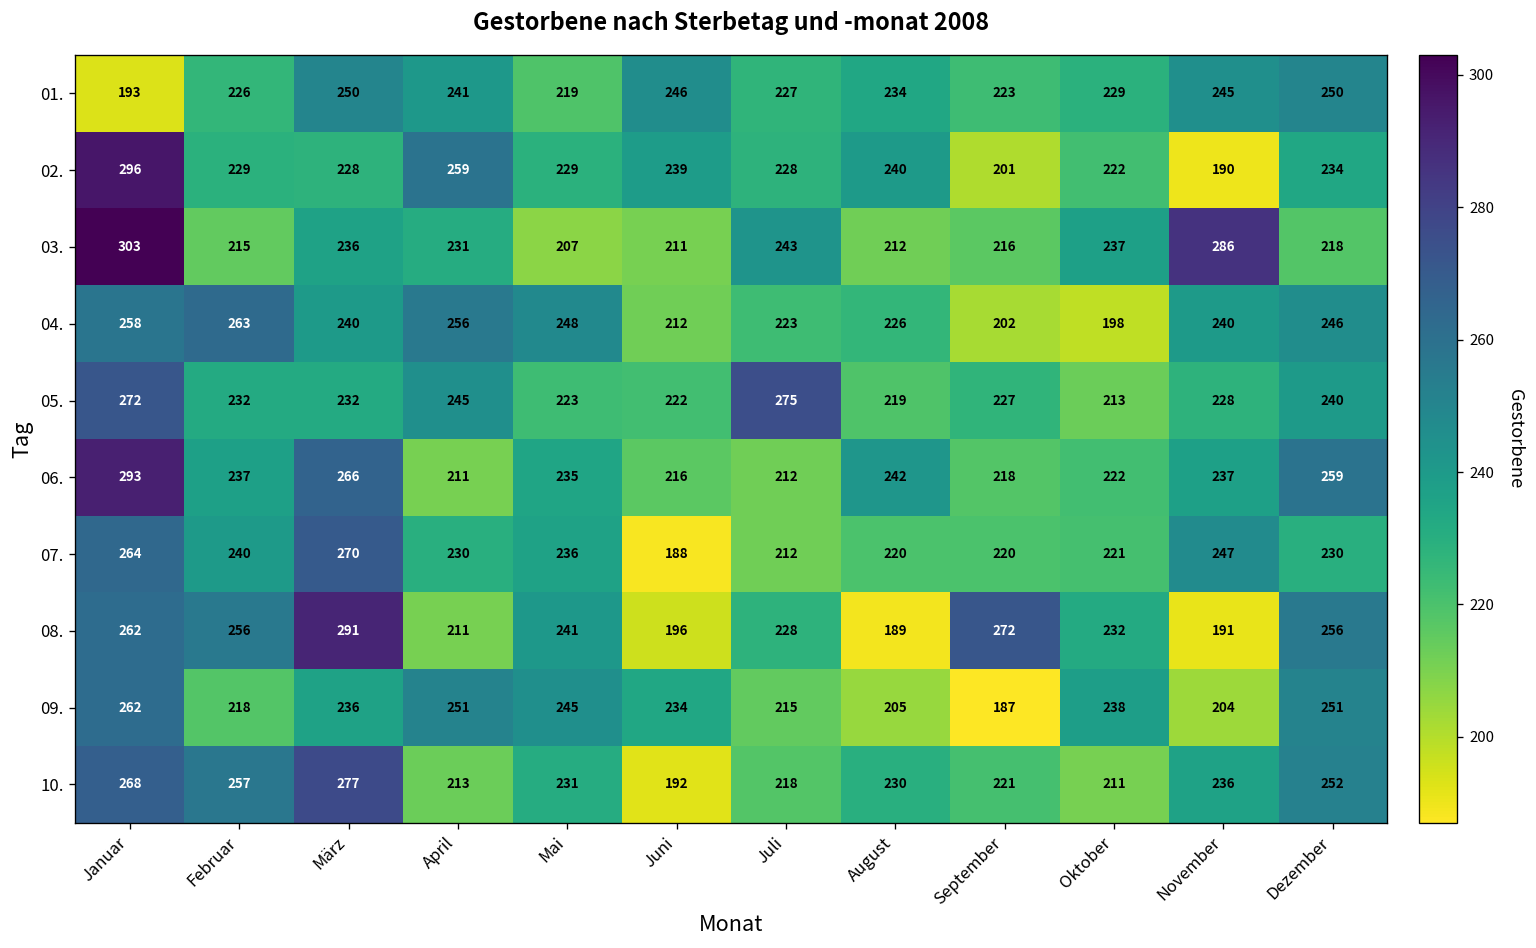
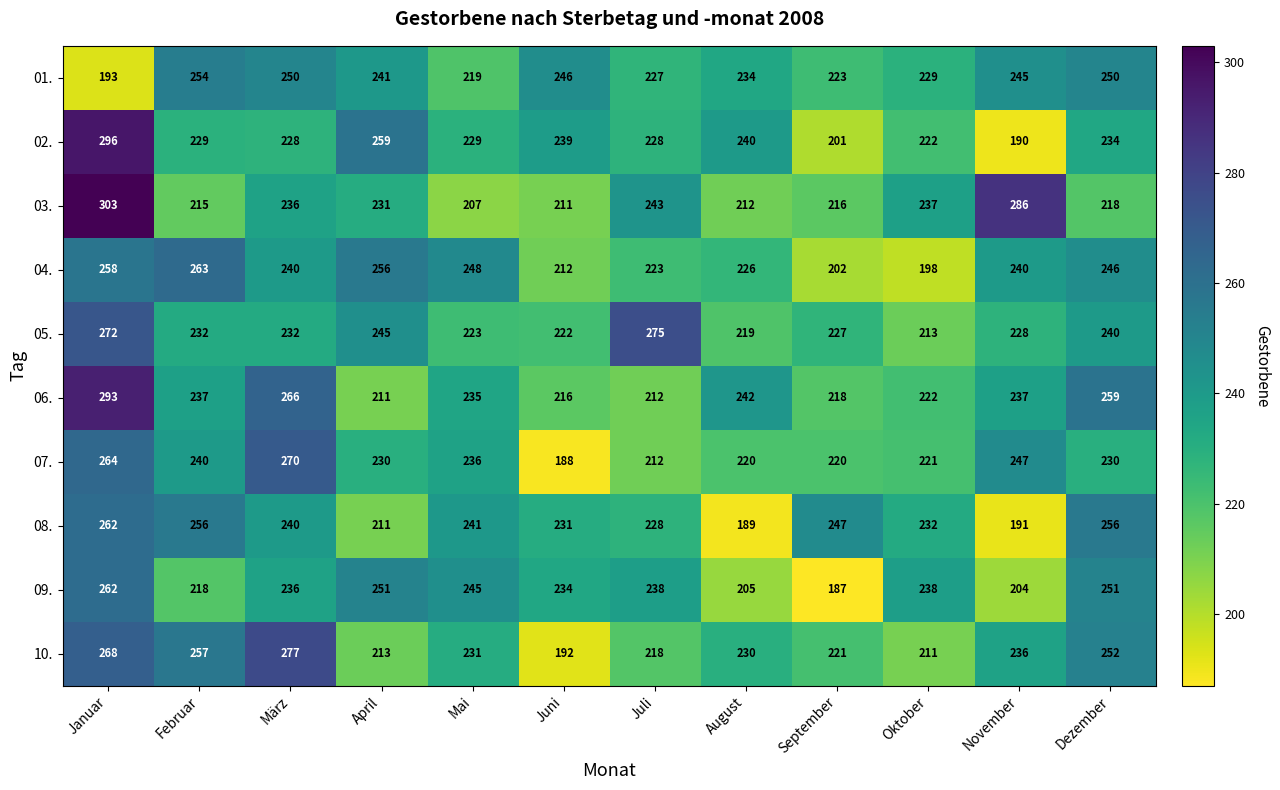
01., Februar: 226 -> 254
08., März: 291 -> 240
08., Juni: 196 -> 231
08., September: 272 -> 247
09., Juli: 215 -> 238
